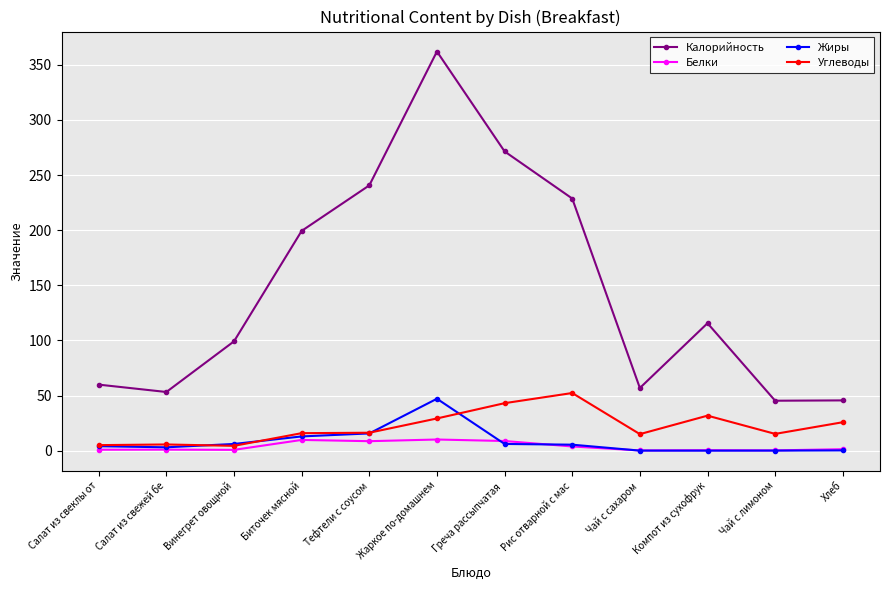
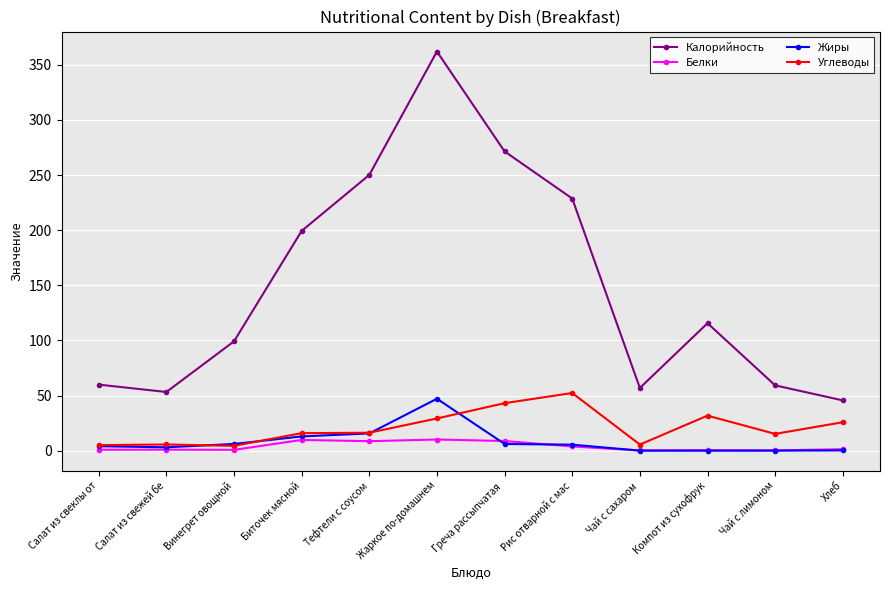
Калорийность, Тефтели с соусом: 241 -> 250
Углеводы, Чай с сахаром: 15 -> 6
Калорийность, Чай с лимоном: 45 -> 59
